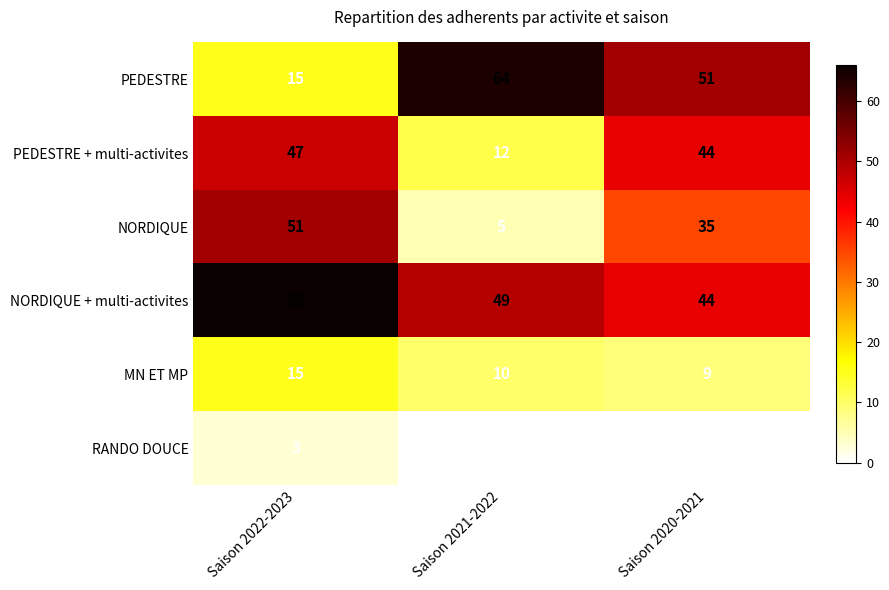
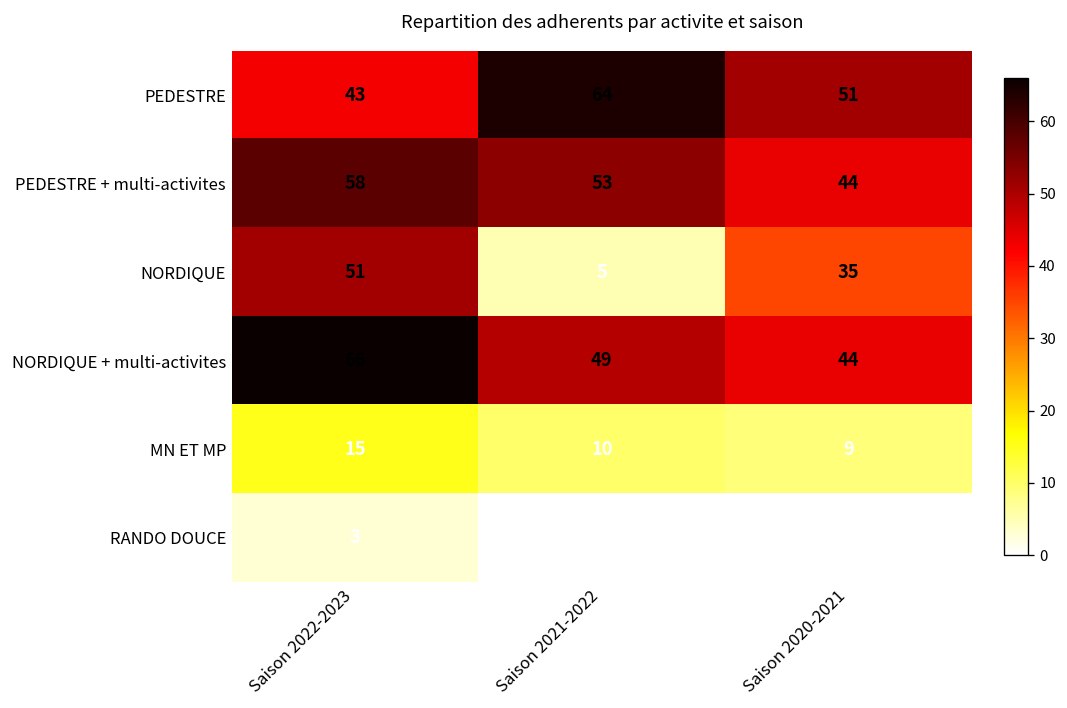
PEDESTRE, Saison 2022-2023: 15 -> 43
PEDESTRE + multi-activites, Saison 2022-2023: 47 -> 58
PEDESTRE + multi-activites, Saison 2021-2022: 12 -> 53
